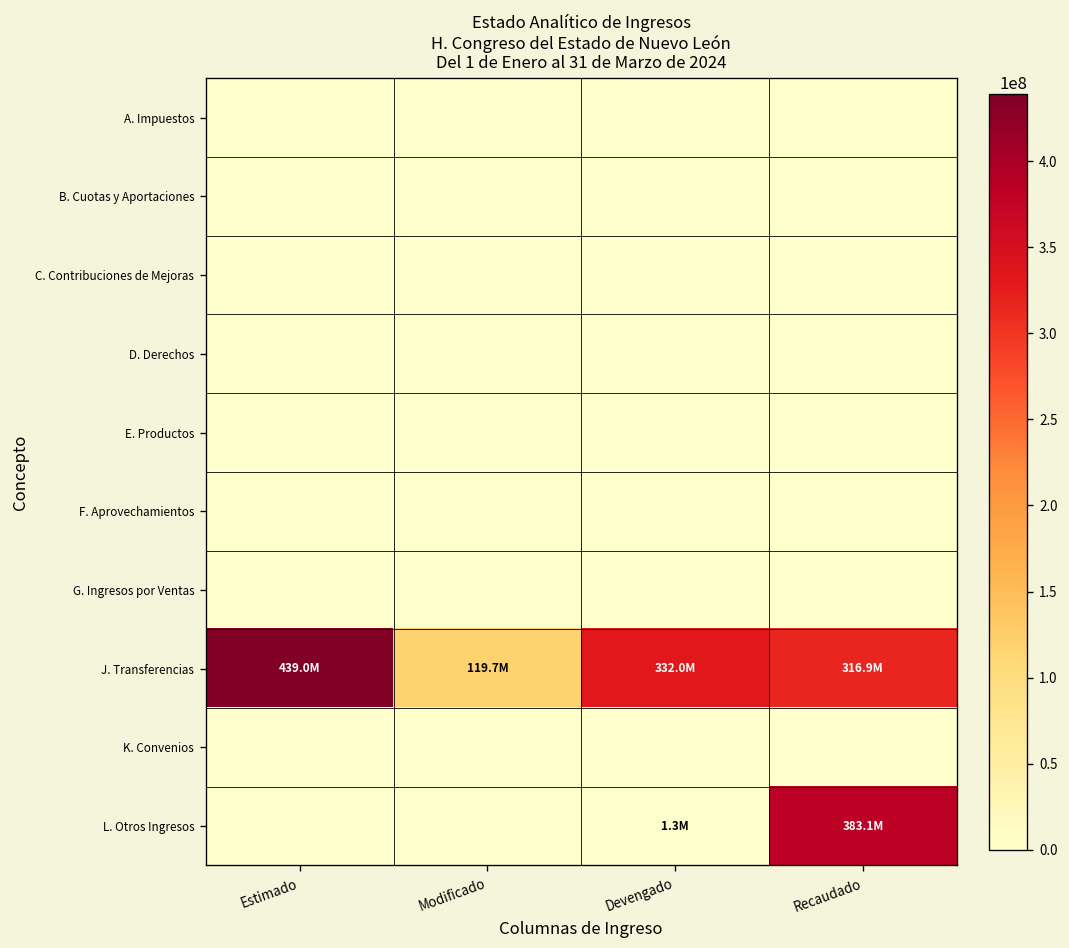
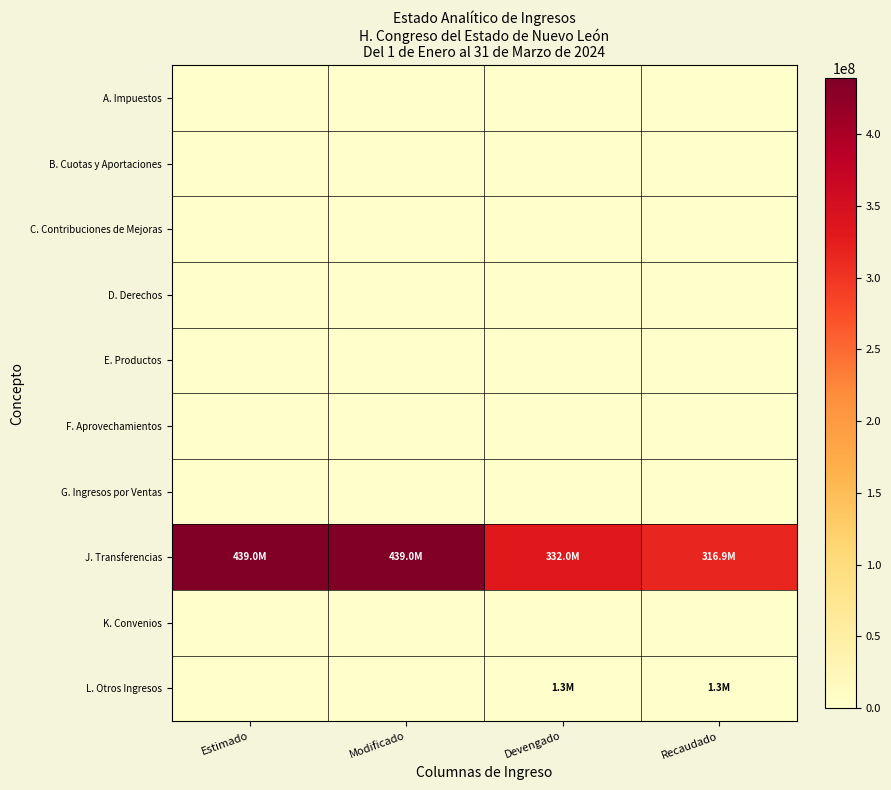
J. Transferencias, Modificado: 119.7M -> 439.0M
L. Otros Ingresos, Recaudado: 383.1M -> 1.3M
